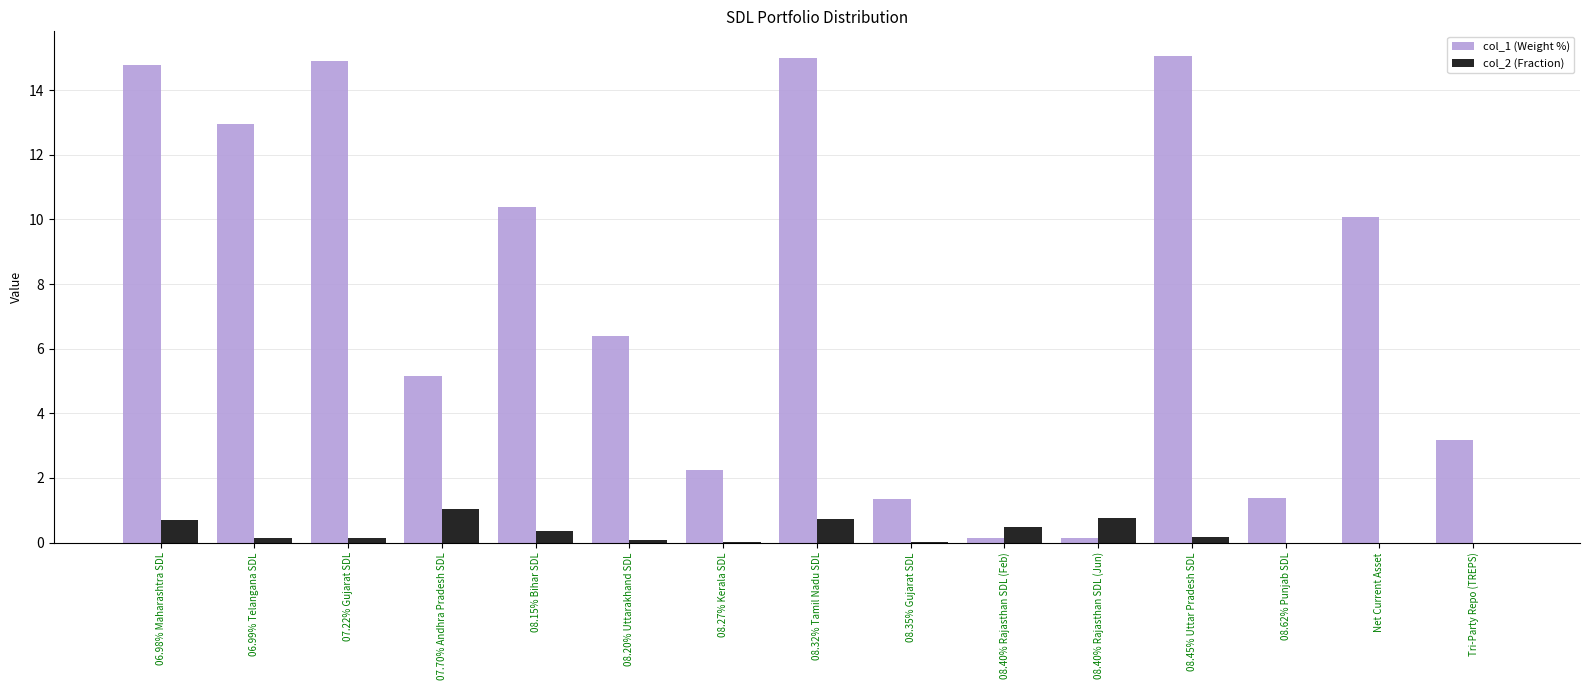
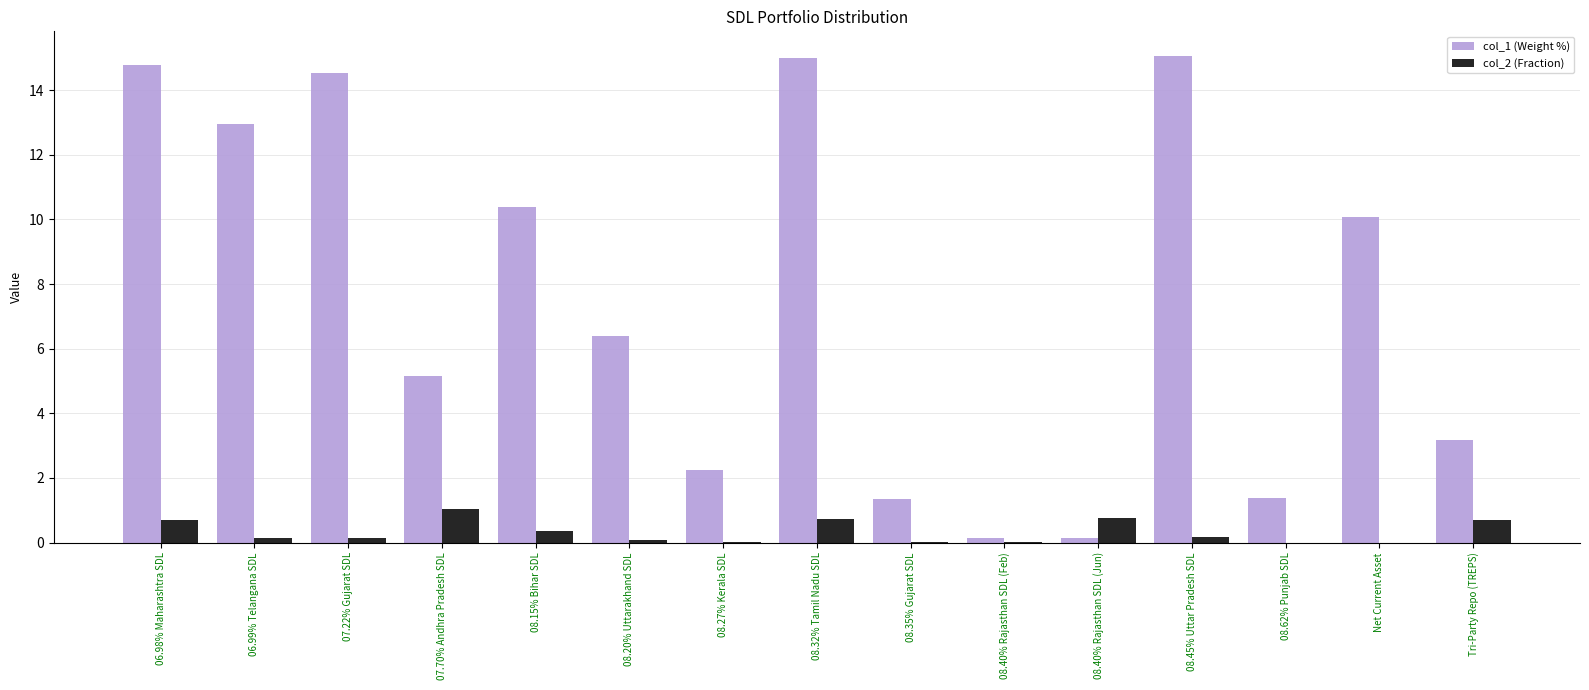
col_1 (Weight %), 07.22% Gujarat SDL: 14.9 -> 14.5
col_2 (Fraction), 08.40% Rajasthan SDL (Feb): 0.5 -> 0.0
col_2 (Fraction), Tri-Party Repo (TREPS): 0.0 -> 0.7
